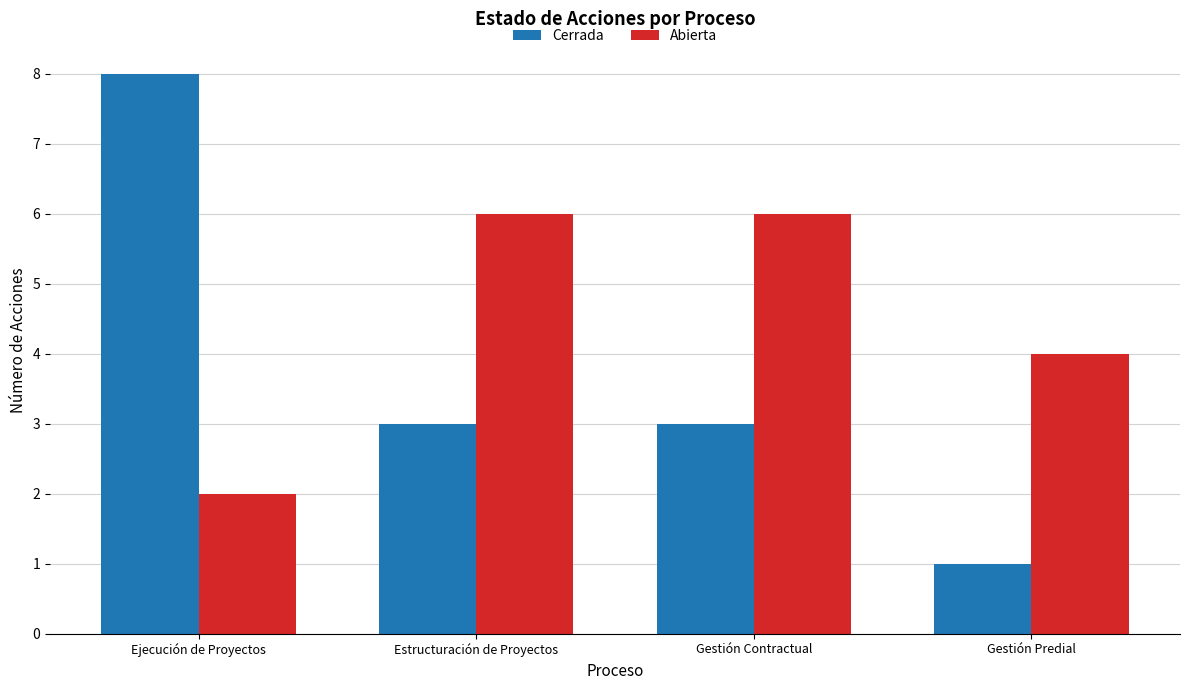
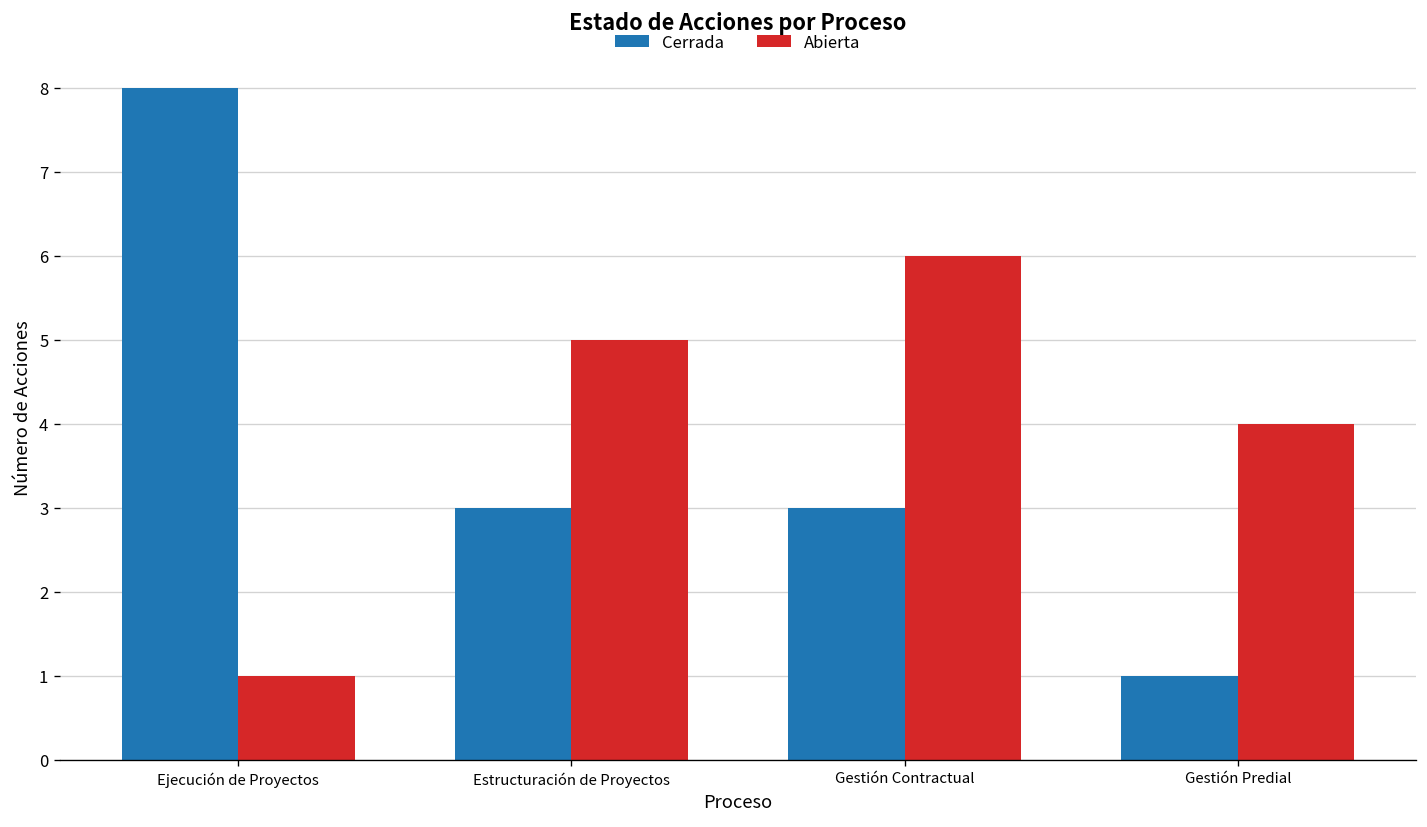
Abierta, Ejecución de Proyectos: 2 -> 1
Abierta, Estructuración de Proyectos: 6 -> 5
